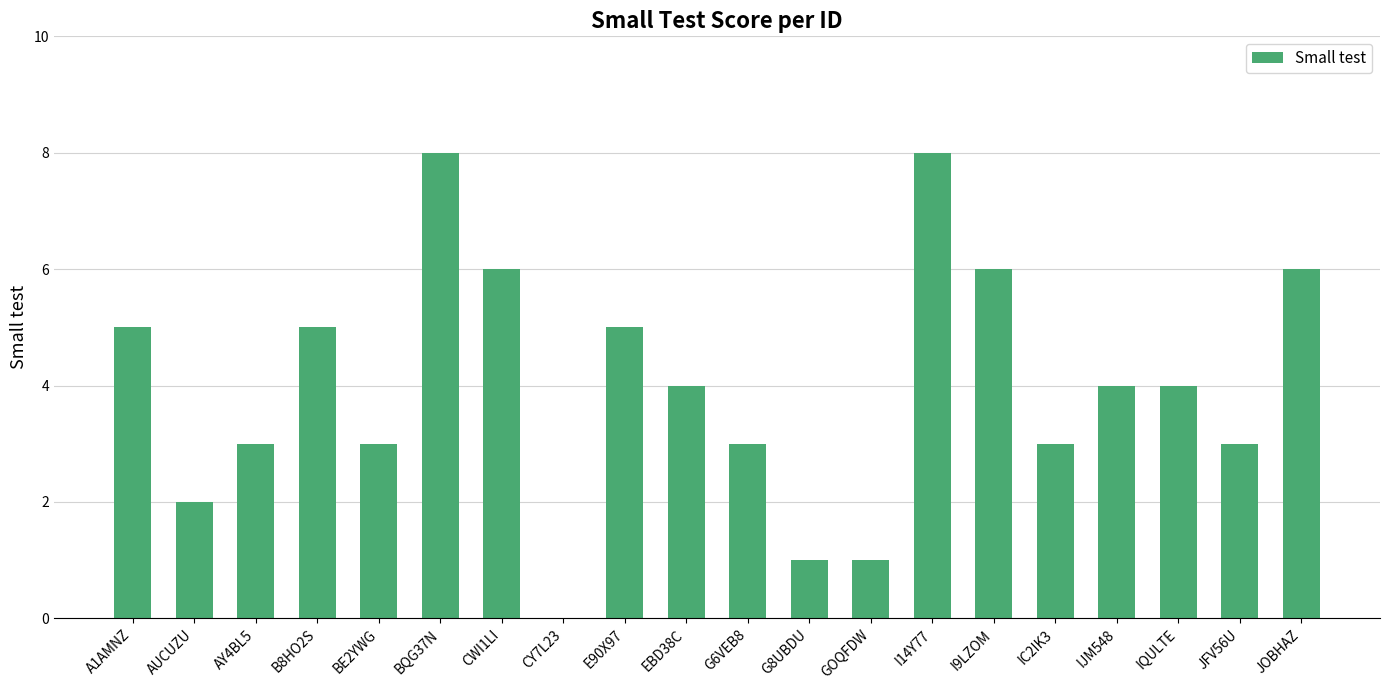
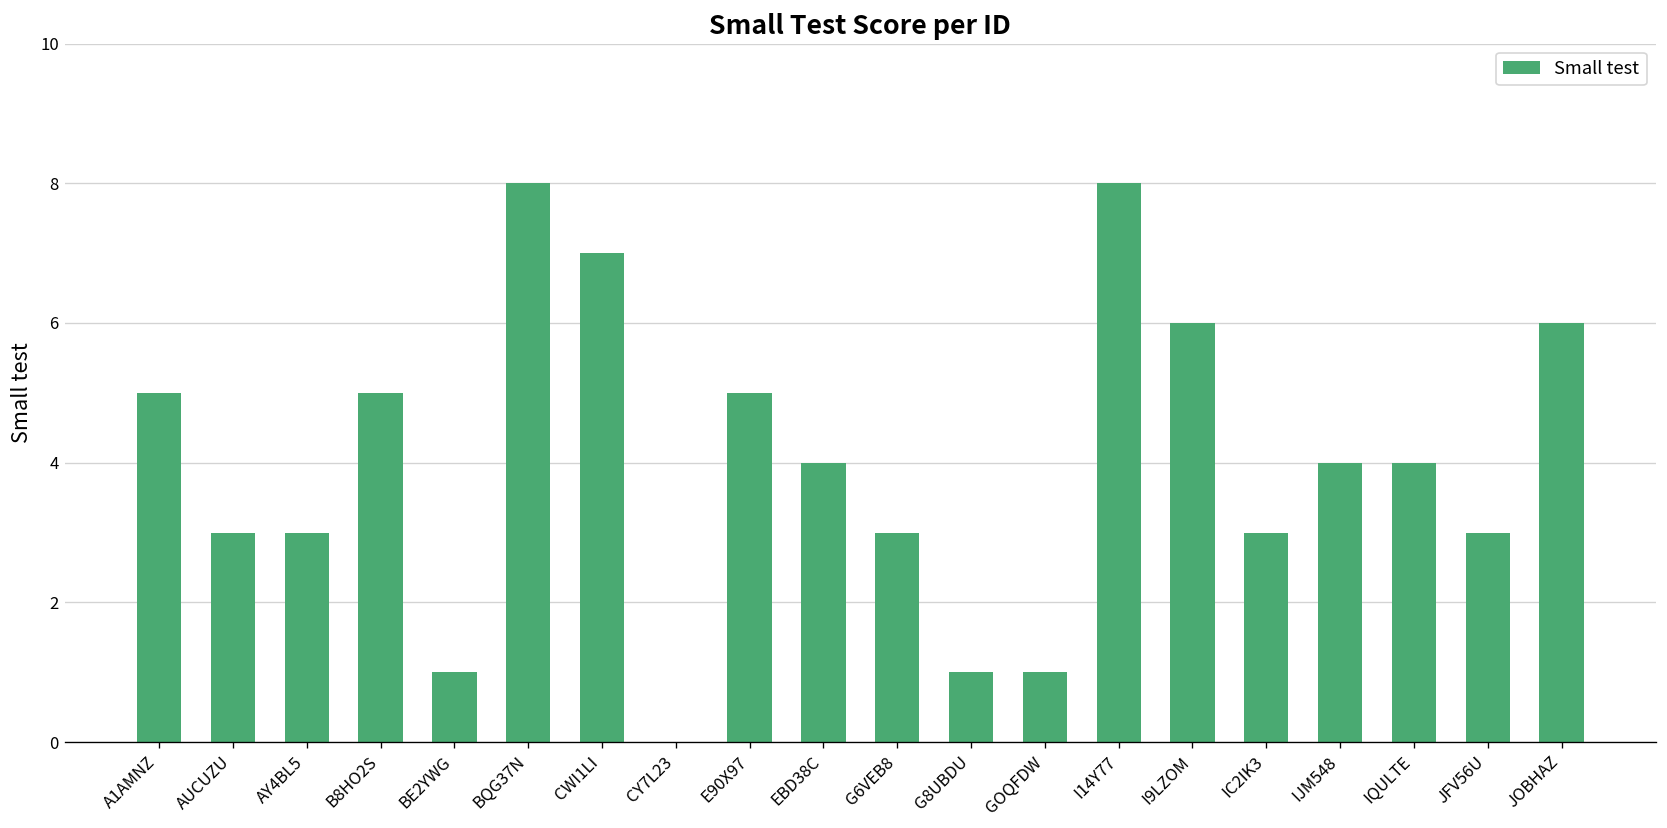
AUCUZU: 2 -> 3
BE2YWG: 3 -> 1
CWI1LI: 6 -> 7
